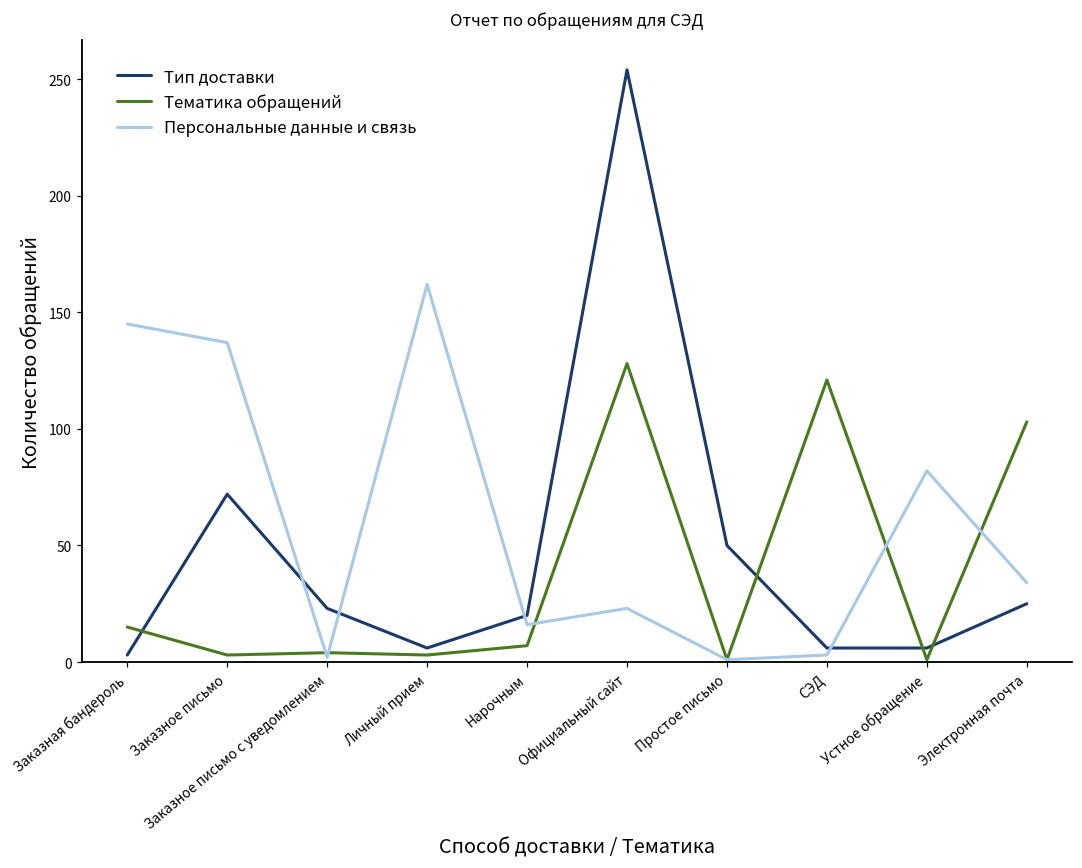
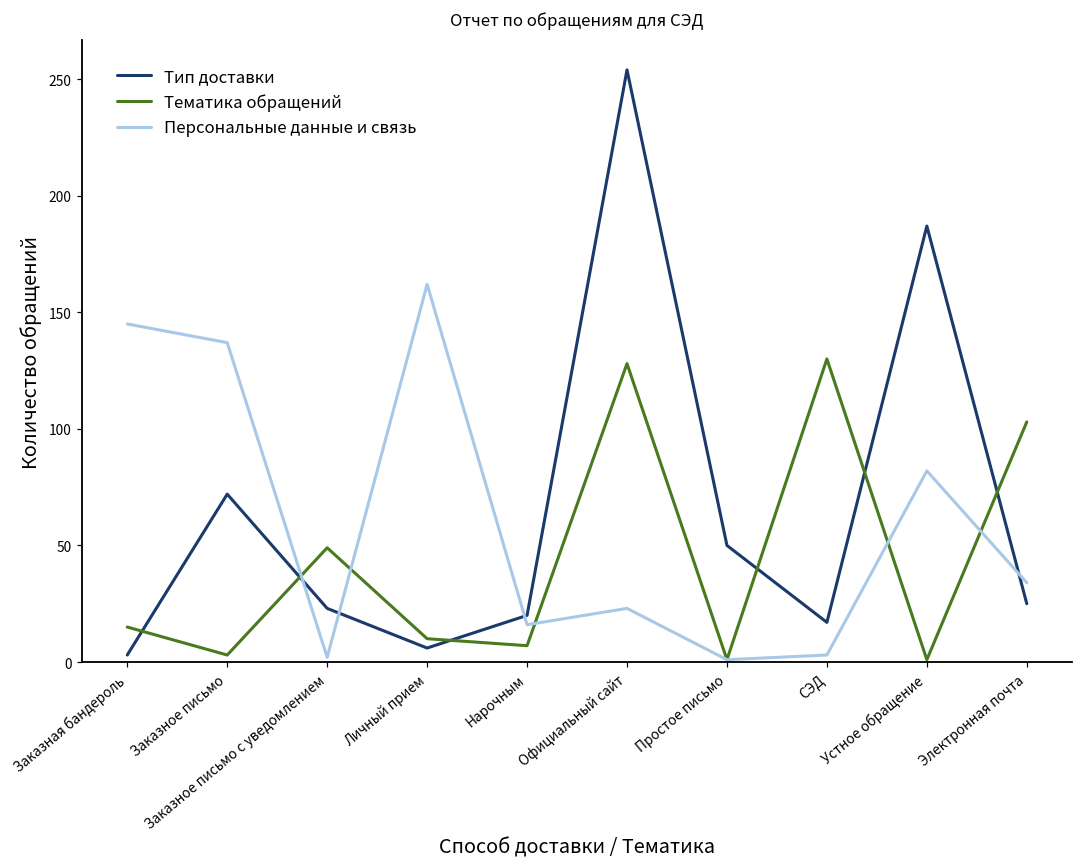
Тематика обращений, Заказное письмо с уведомлением: 4 -> 49
Тематика обращений, Личный прием: 3 -> 10
Тип доставки, СЭД: 6 -> 17
Тематика обращений, СЭД: 121 -> 130
Тип доставки, Устное обращение: 6 -> 187
